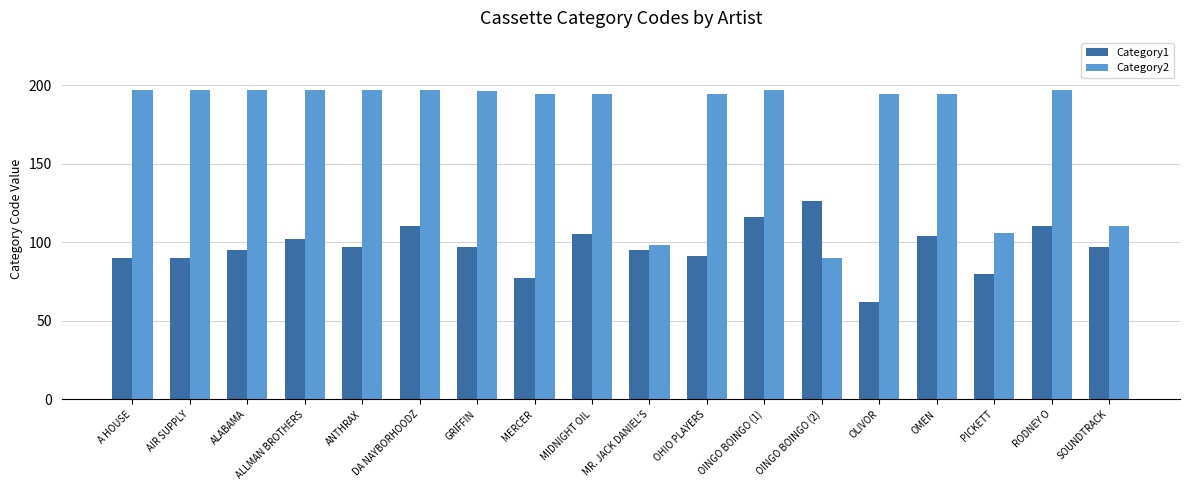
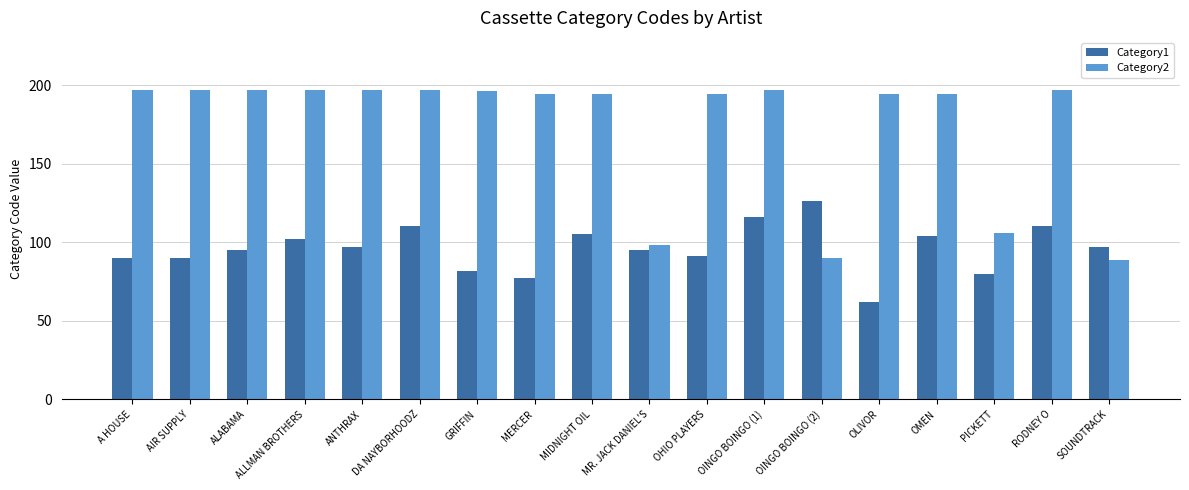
Category1, GRIFFIN: 97 -> 82
Category2, SOUNDTRACK: 110 -> 89
